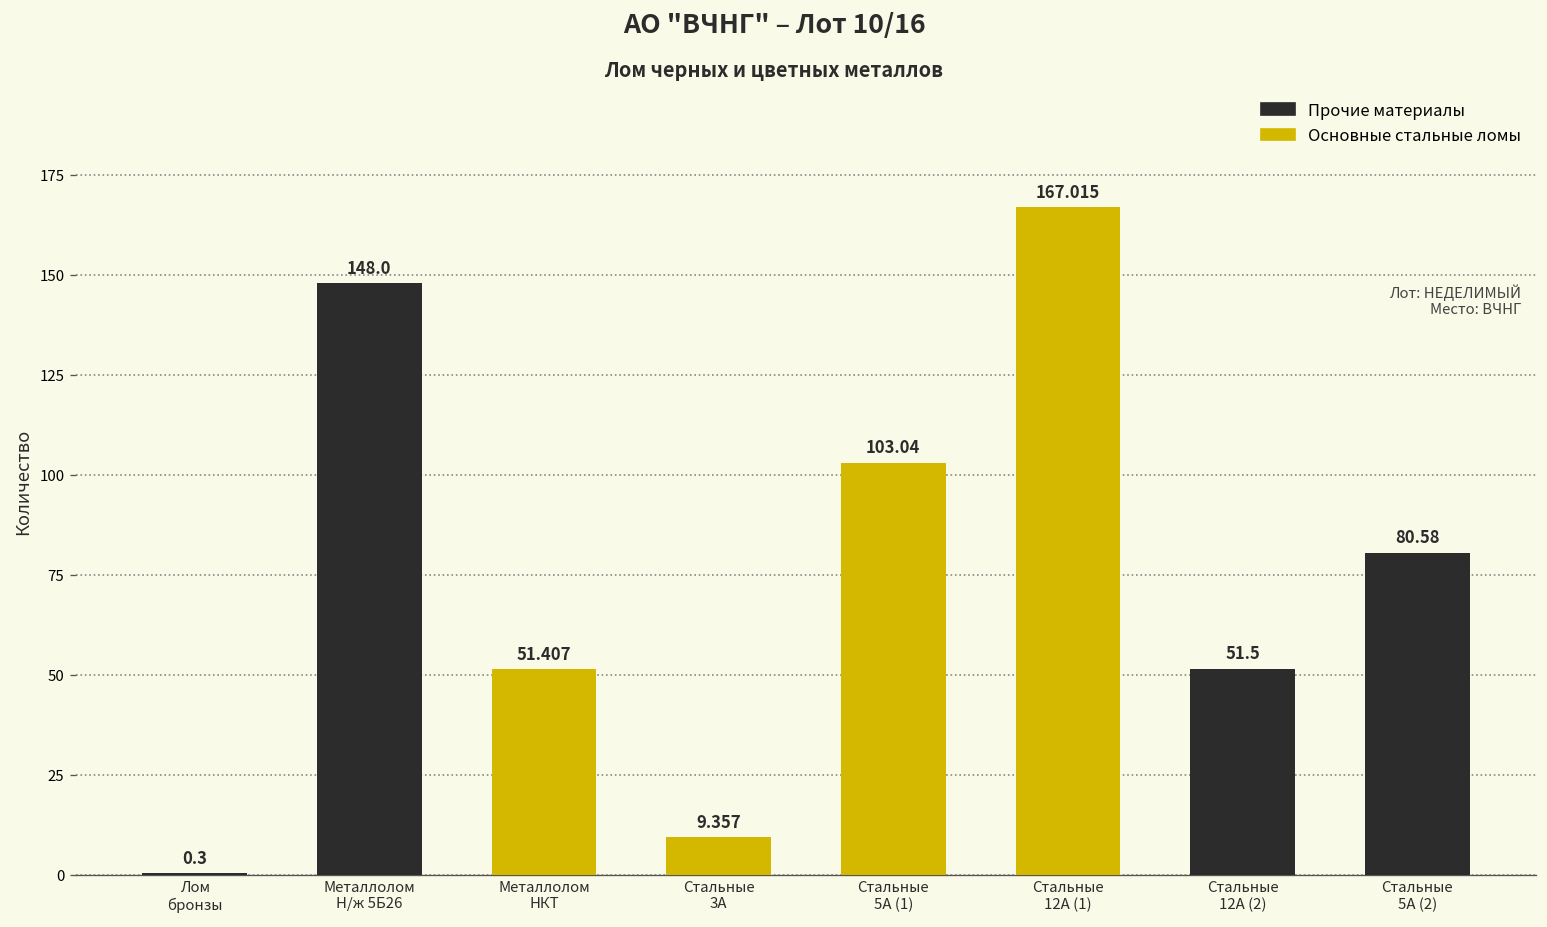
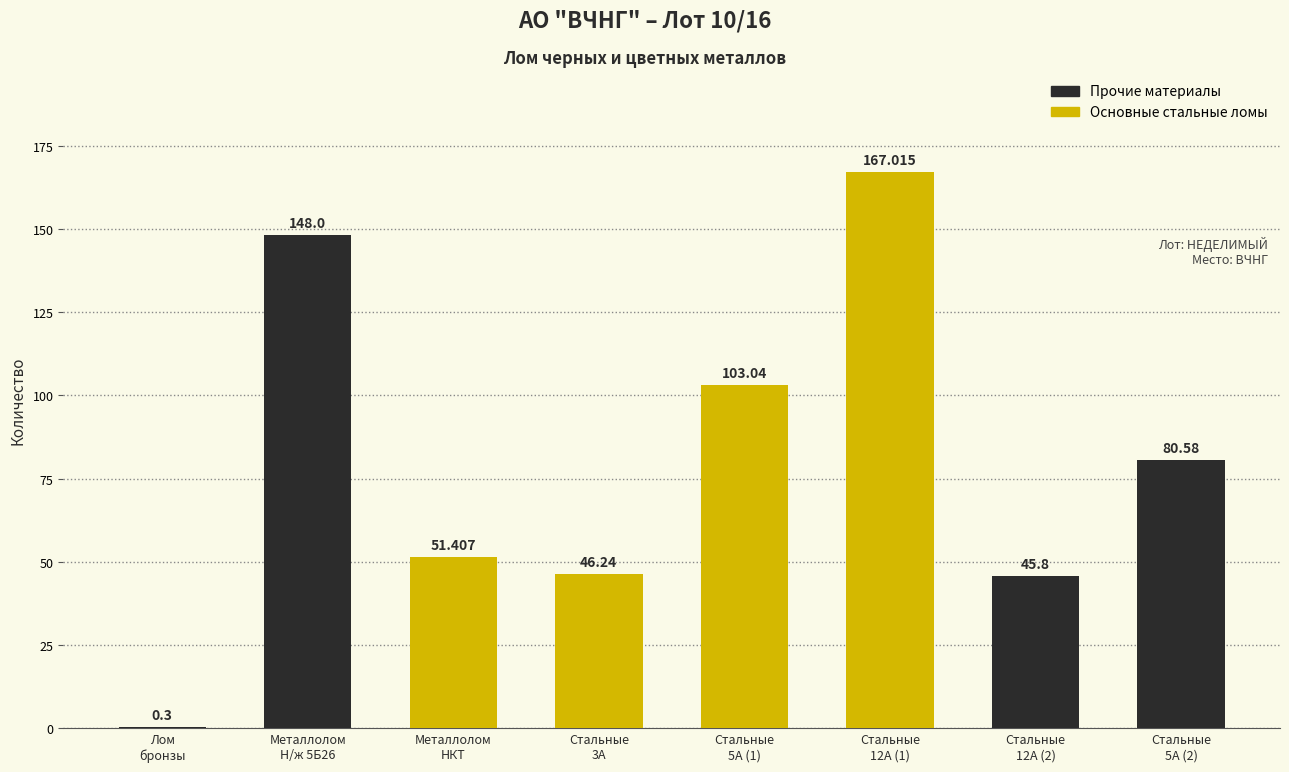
Стальные 3А: 9.357 -> 46.24
Стальные 12А (2): 51.5 -> 45.8
